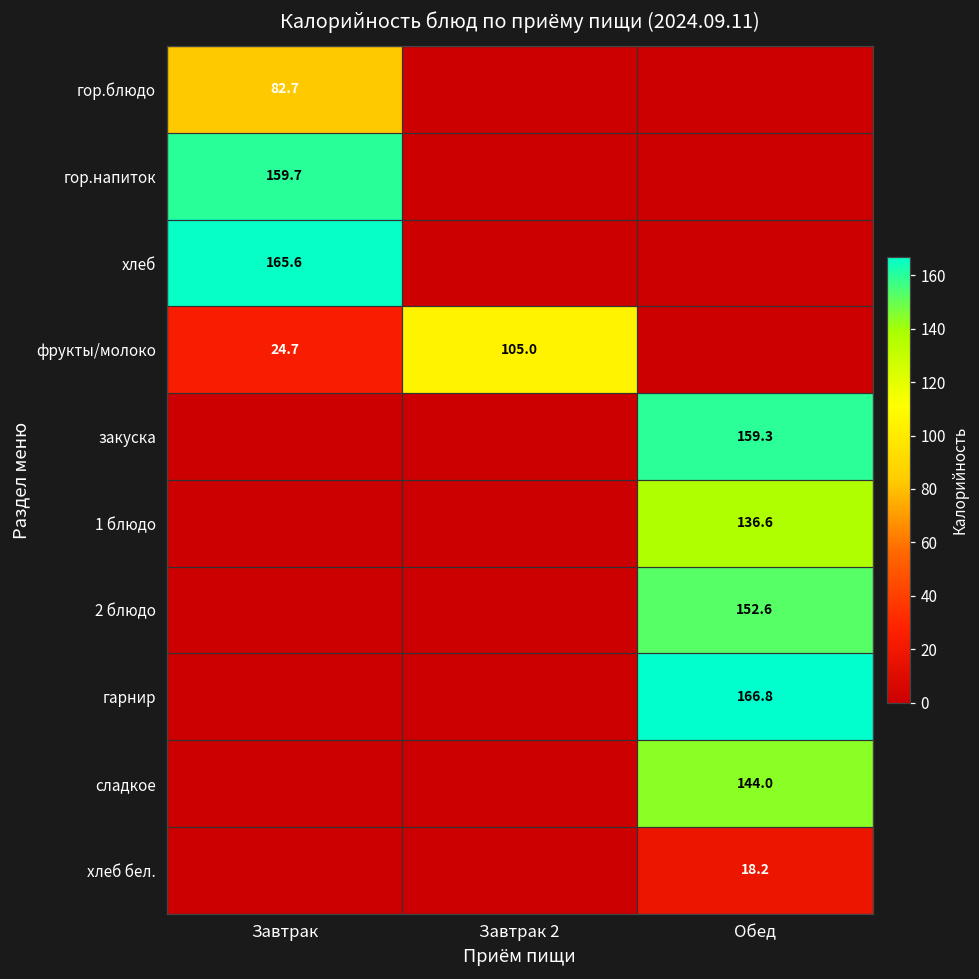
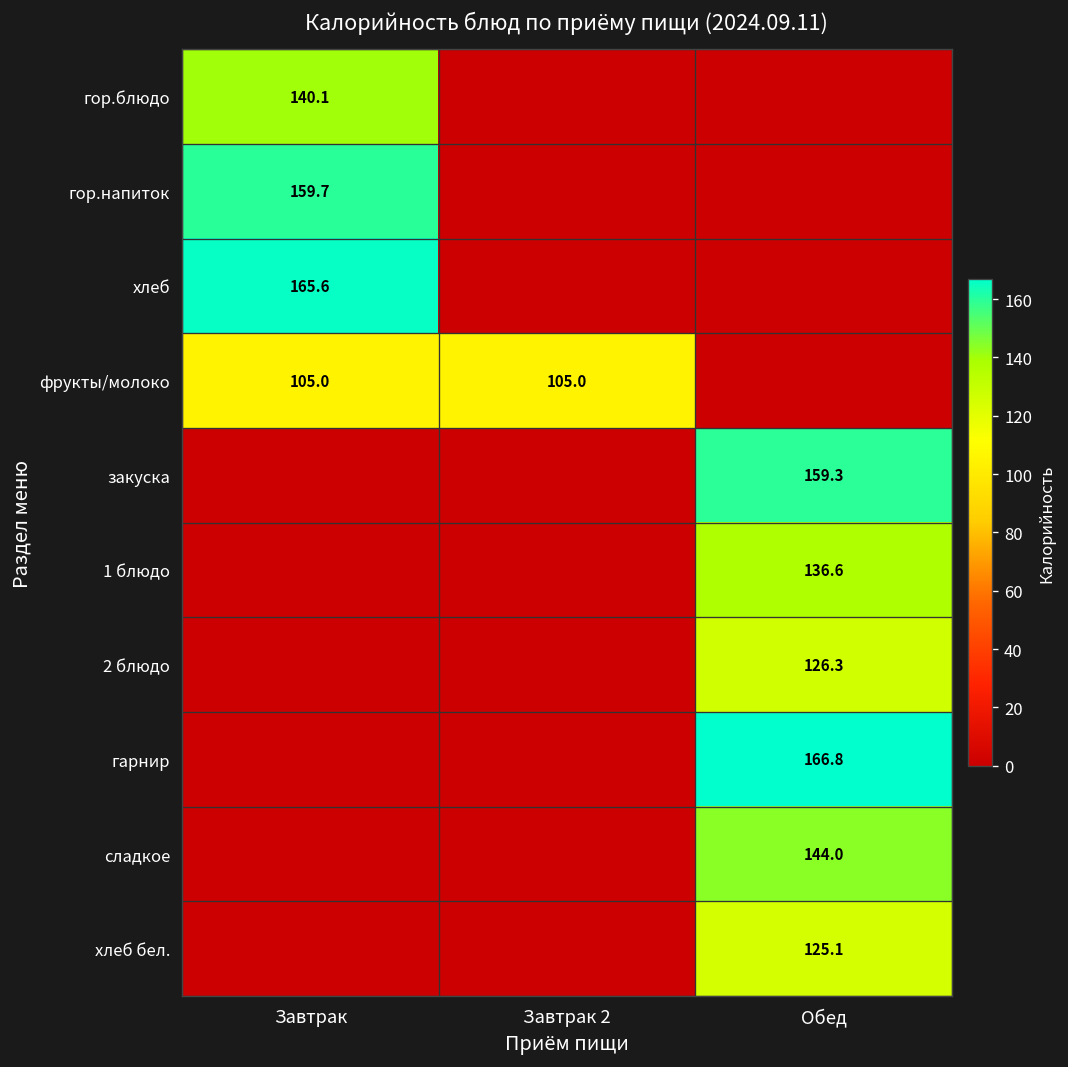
гор.блюдо, Завтрак: 82.7 -> 140.1
фрукты/молоко, Завтрак: 24.7 -> 105.0
2 блюдо, Обед: 152.6 -> 126.3
хлеб бел., Обед: 18.2 -> 125.1
